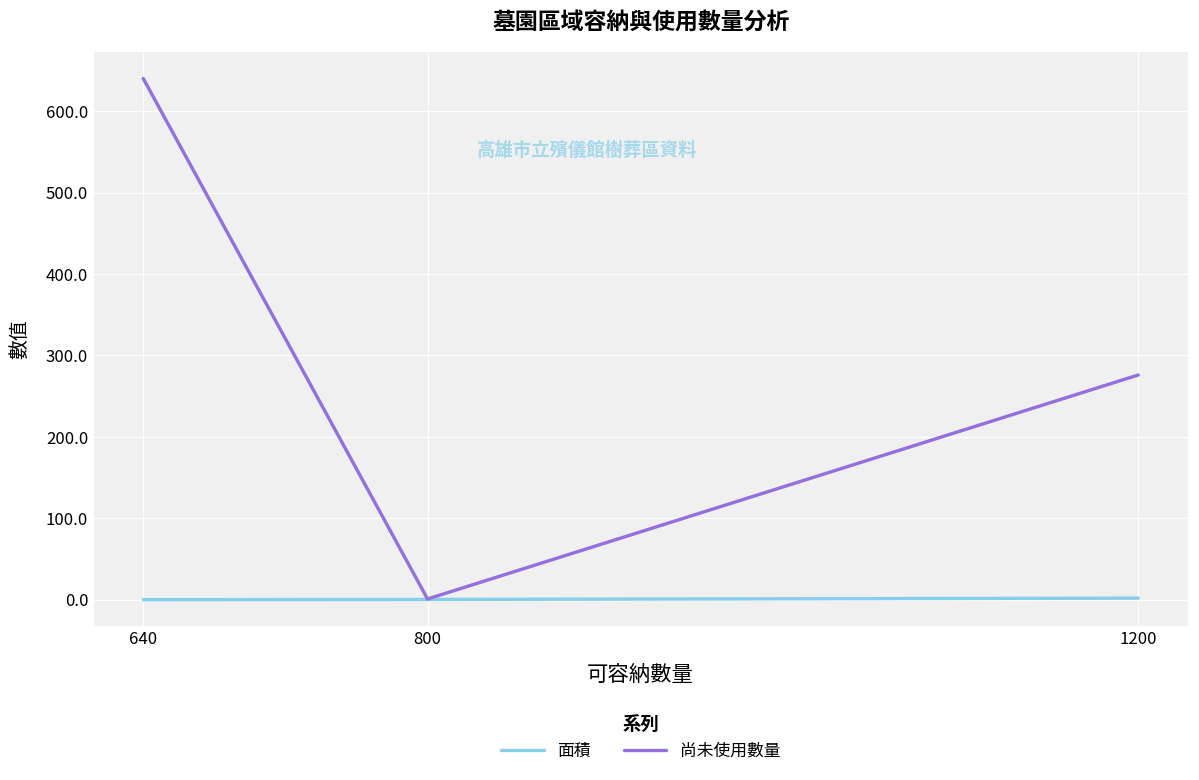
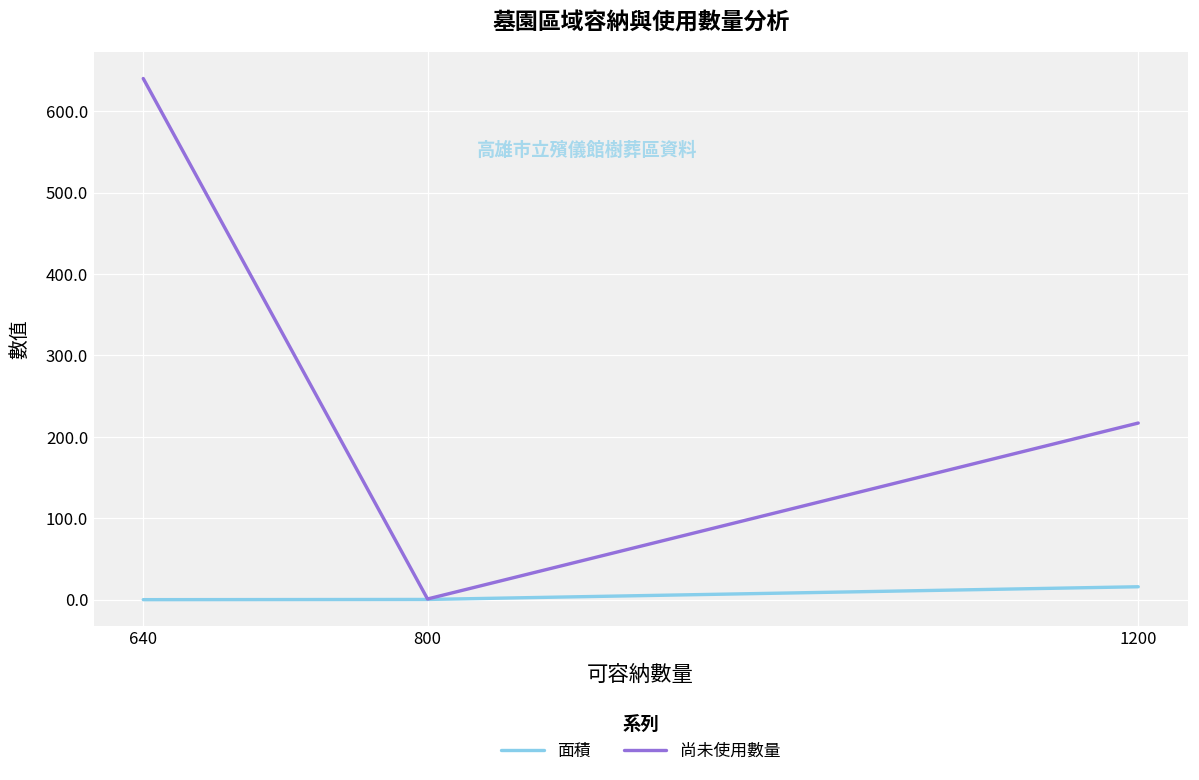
面積, 1200: 0 -> 20
尚未使用數量, 1200: 280 -> 220
